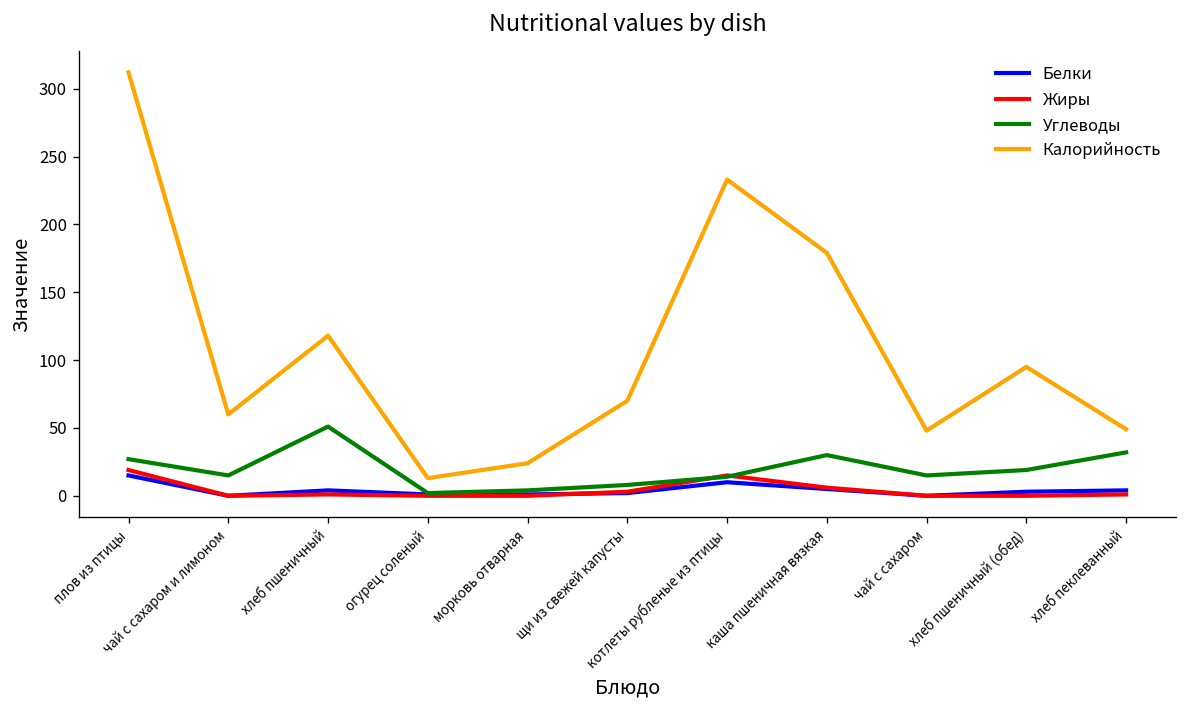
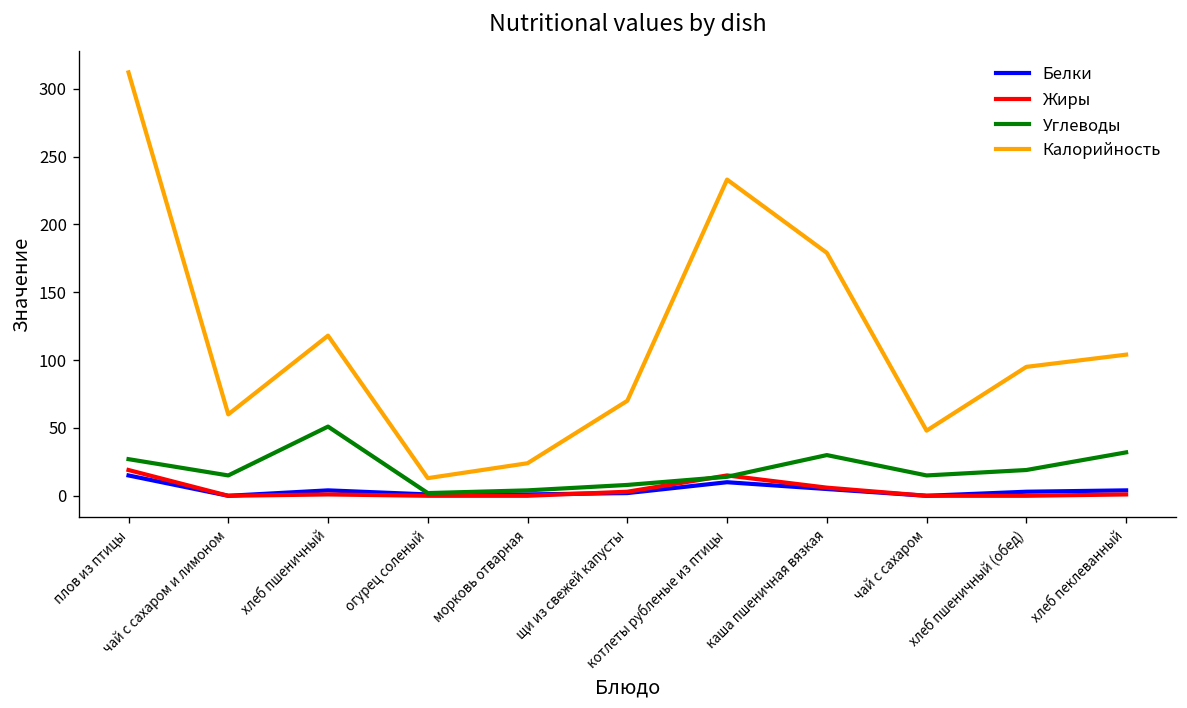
Калорийность, хлеб пеклеванный: 49 -> 104
